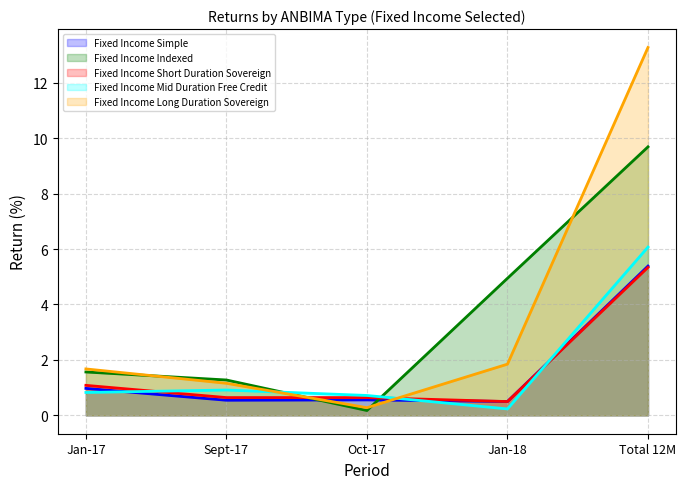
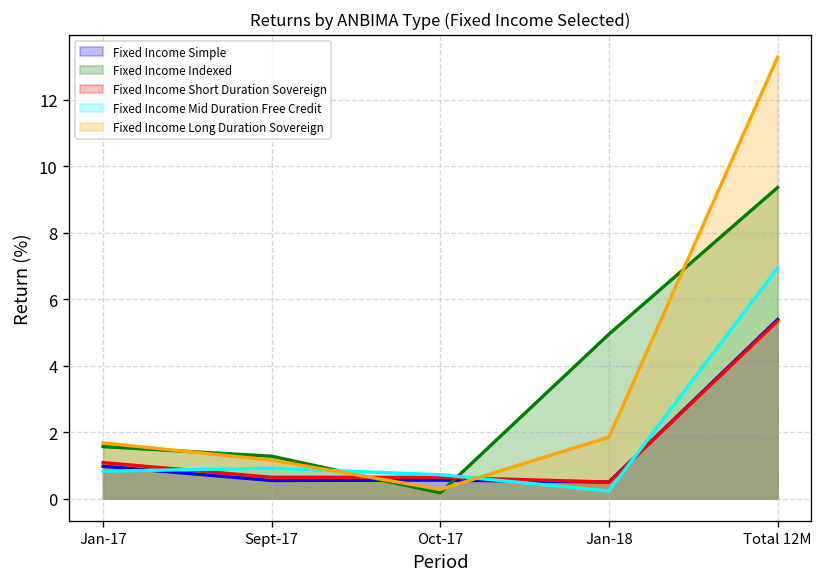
Fixed Income Indexed, Total 12M: 9.7 -> 9.4
Fixed Income Mid Duration Free Credit, Total 12M: 6.1 -> 6.9
